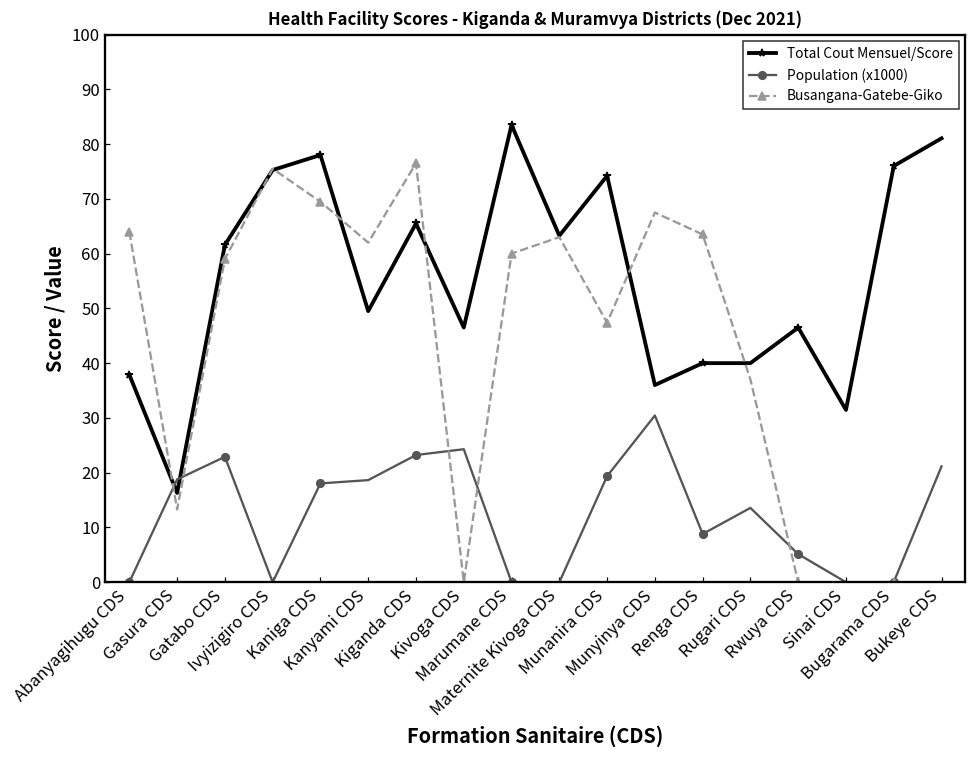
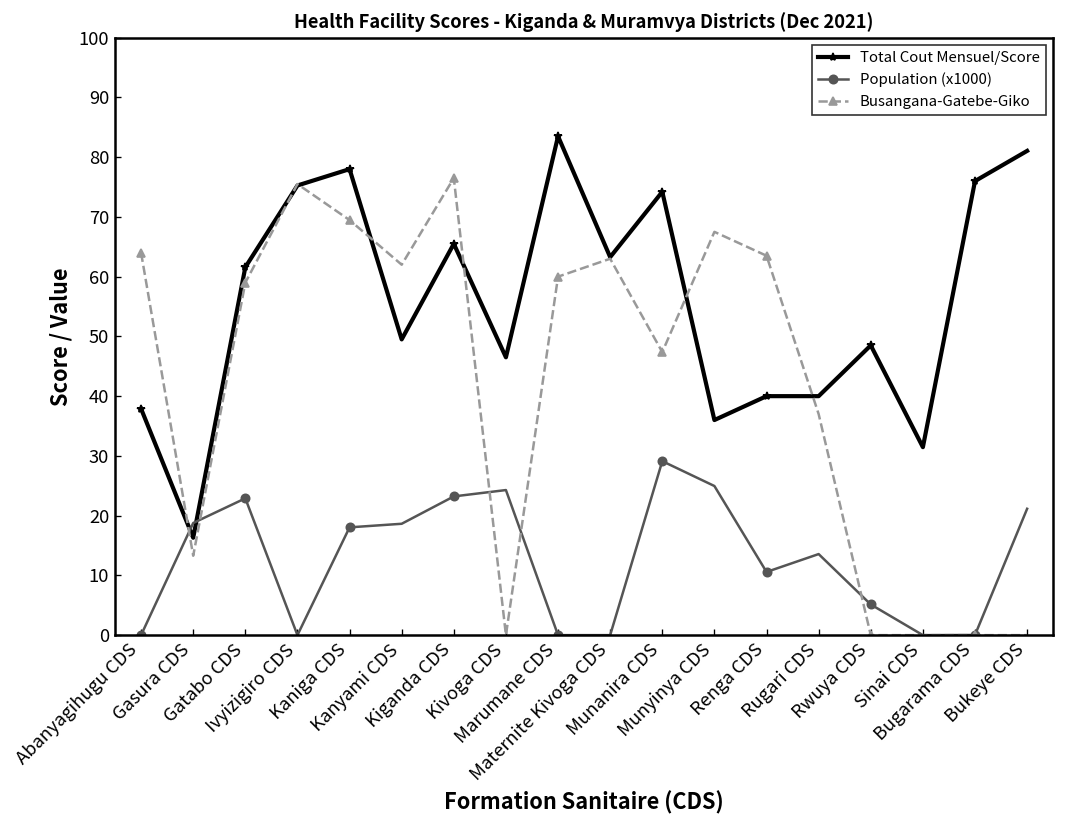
Population (x1000), Munanira CDS: 19 -> 29
Population (x1000), Munyinya CDS: 30 -> 25
Population (x1000), Renga CDS: 9 -> 11
Total Cout Mensuel/Score, Rwuya CDS: 47 -> 49
